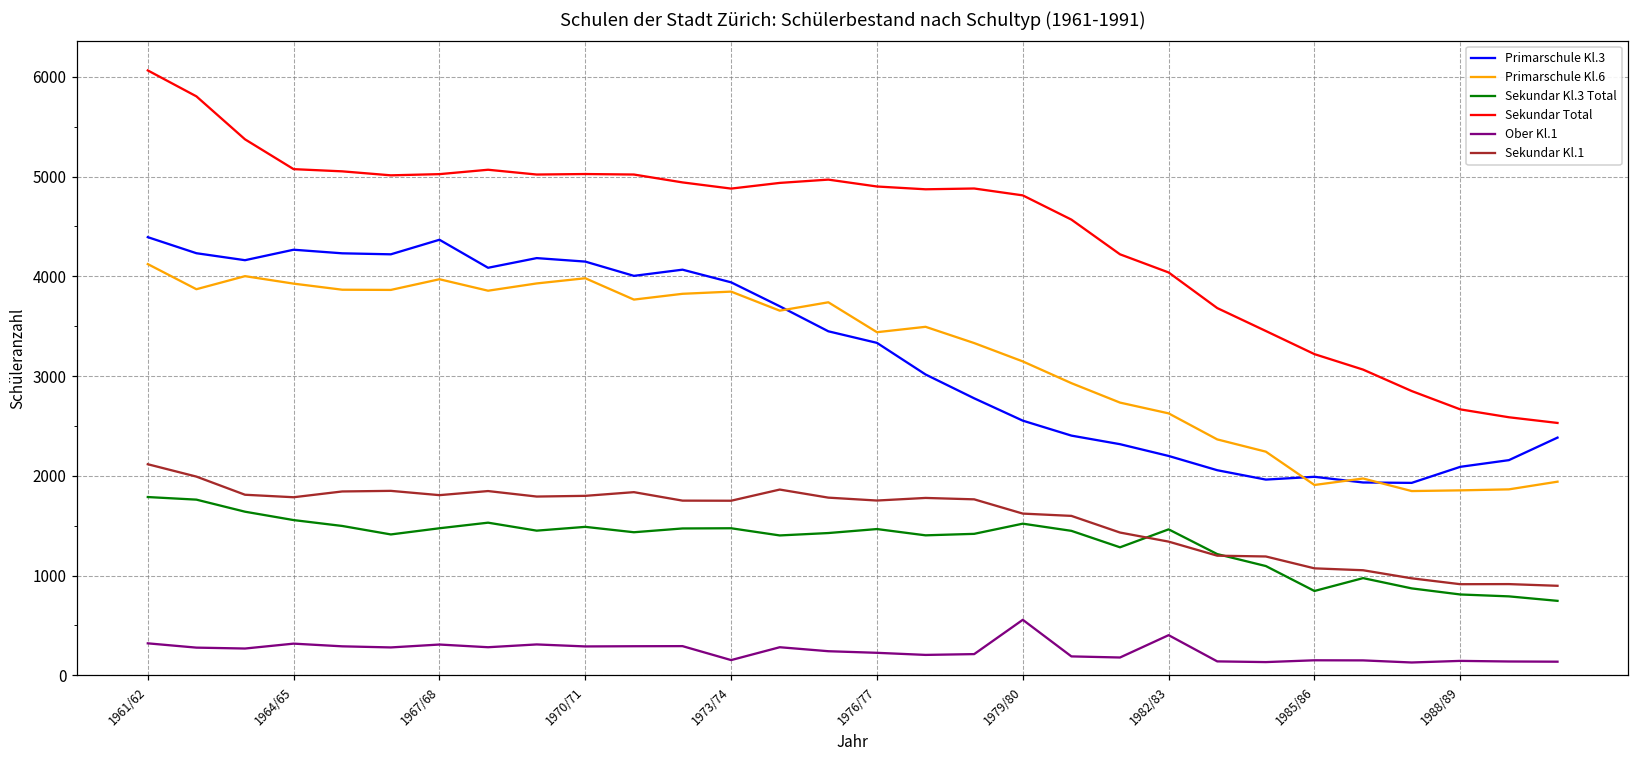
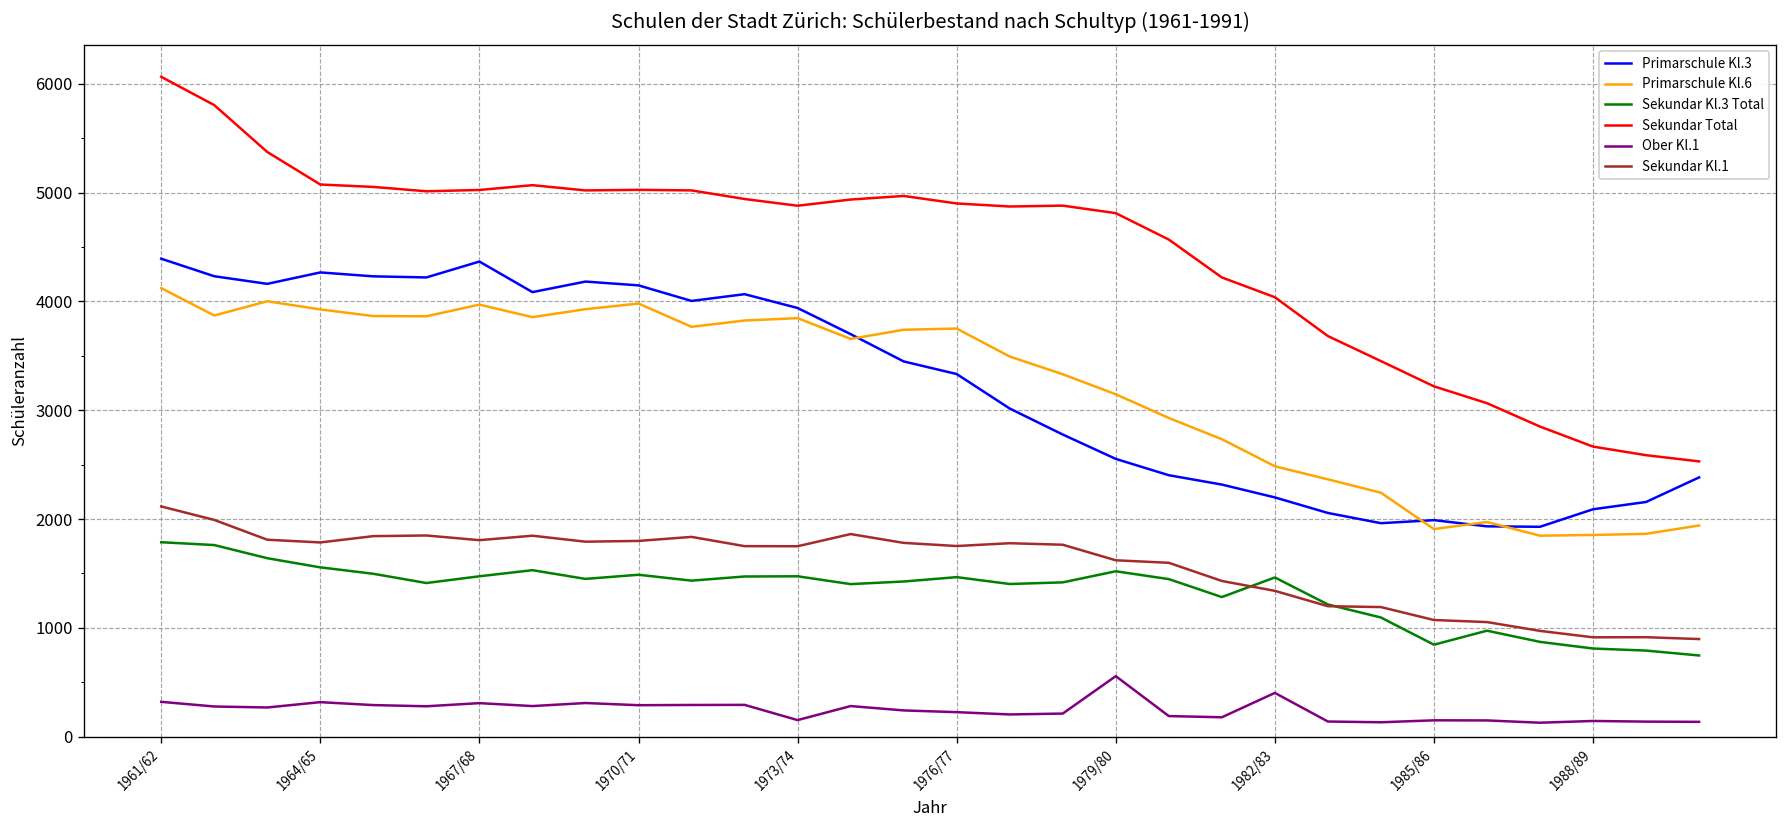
Primarschule Kl.6, 1976/77: 3400 -> 3800
Primarschule Kl.6, 1982/83: 2600 -> 2500
